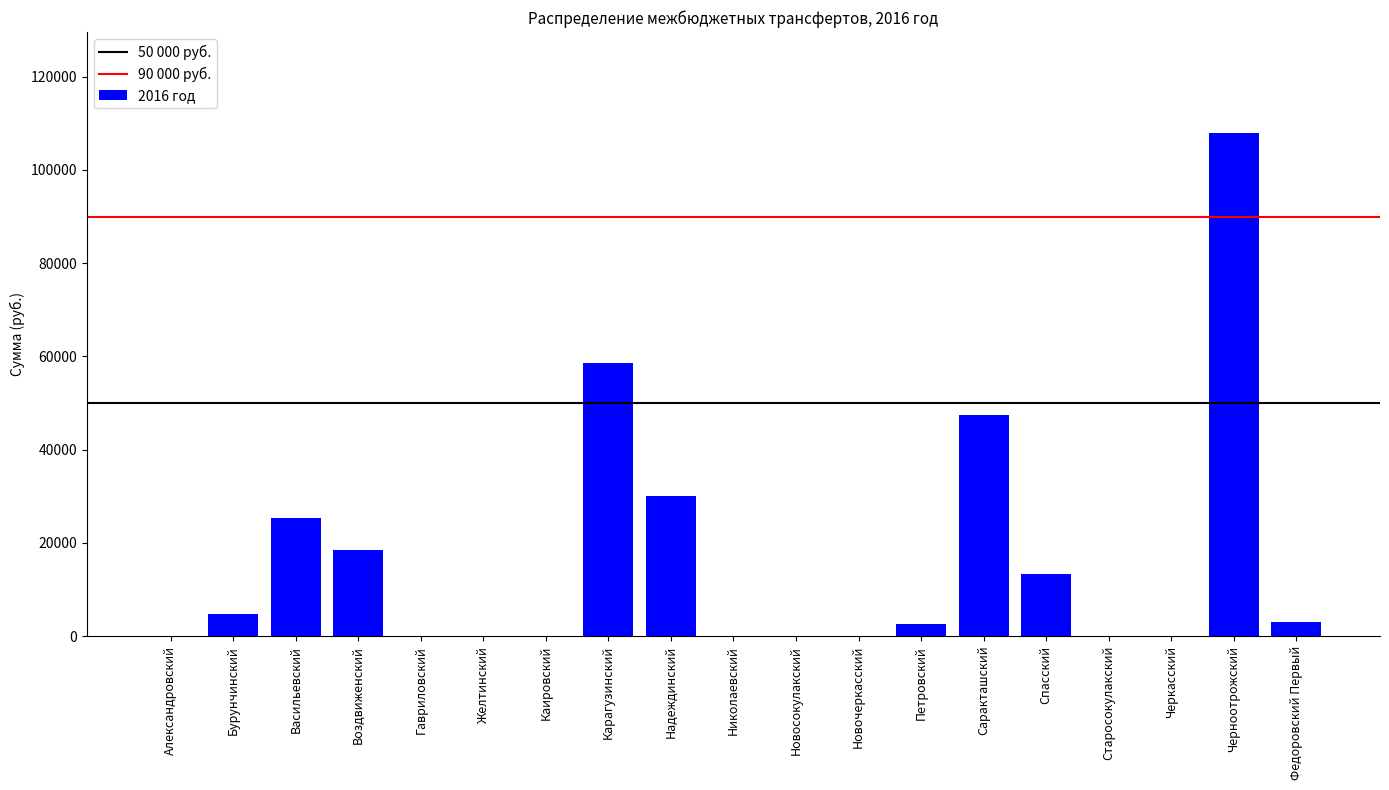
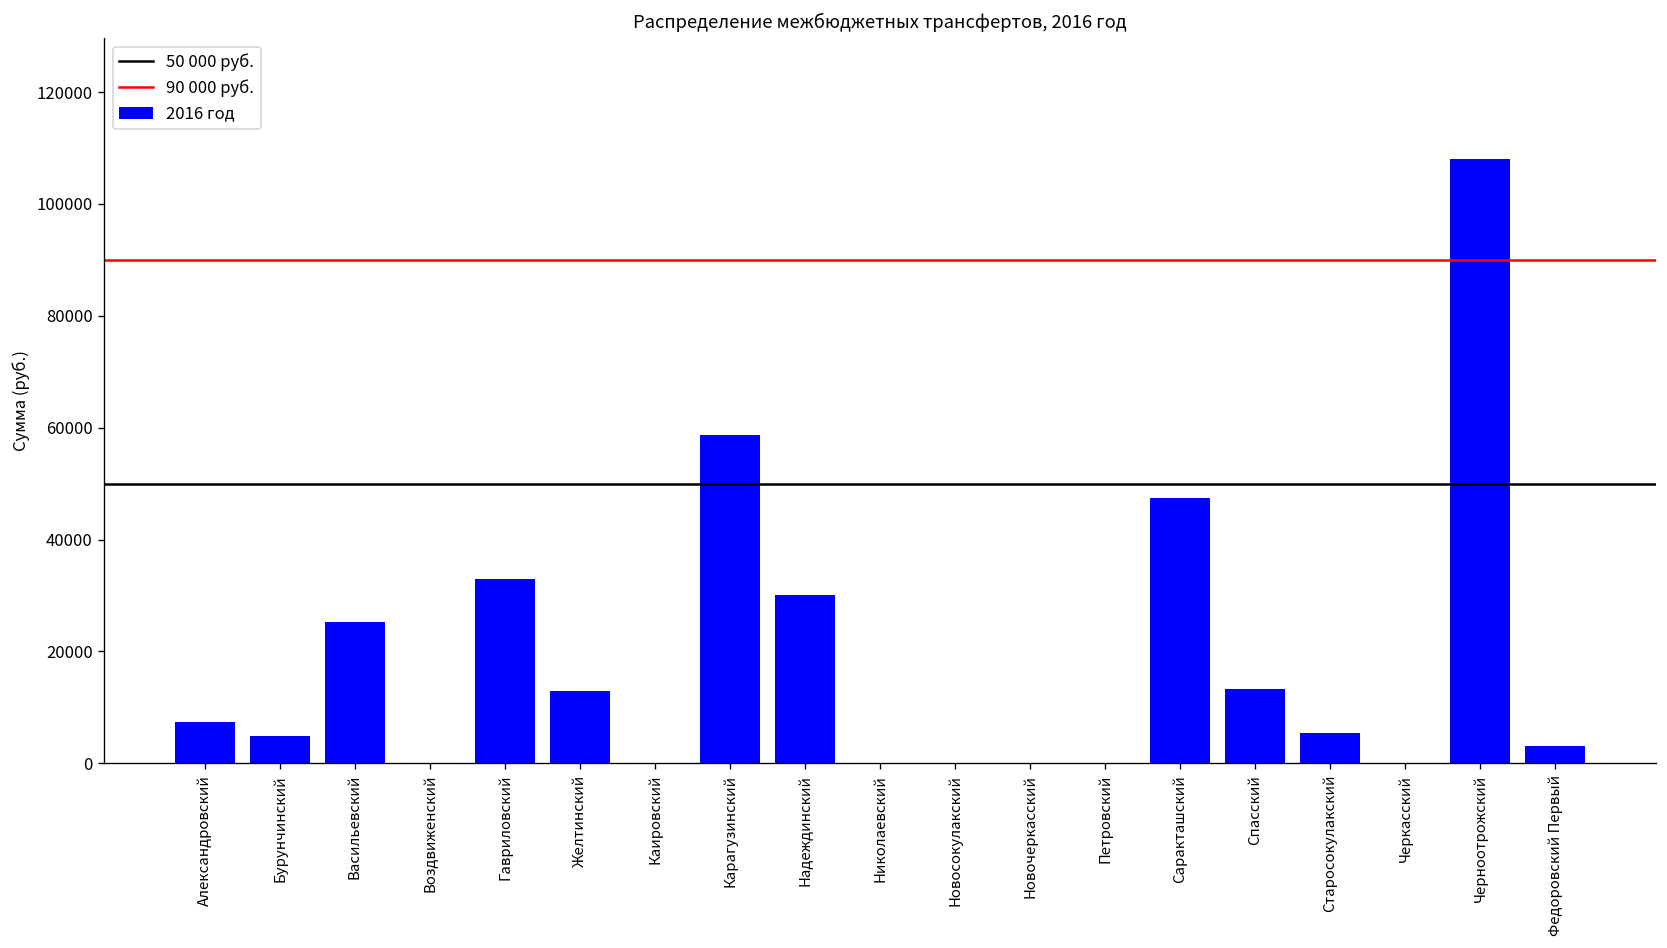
Александровский: 0 -> 7000
Воздвиженский: 19000 -> 0
Гавриловский: 0 -> 33000
Желтинский: 0 -> 13000
Петровский: 3000 -> 0
Старосокулакский: 0 -> 5000
